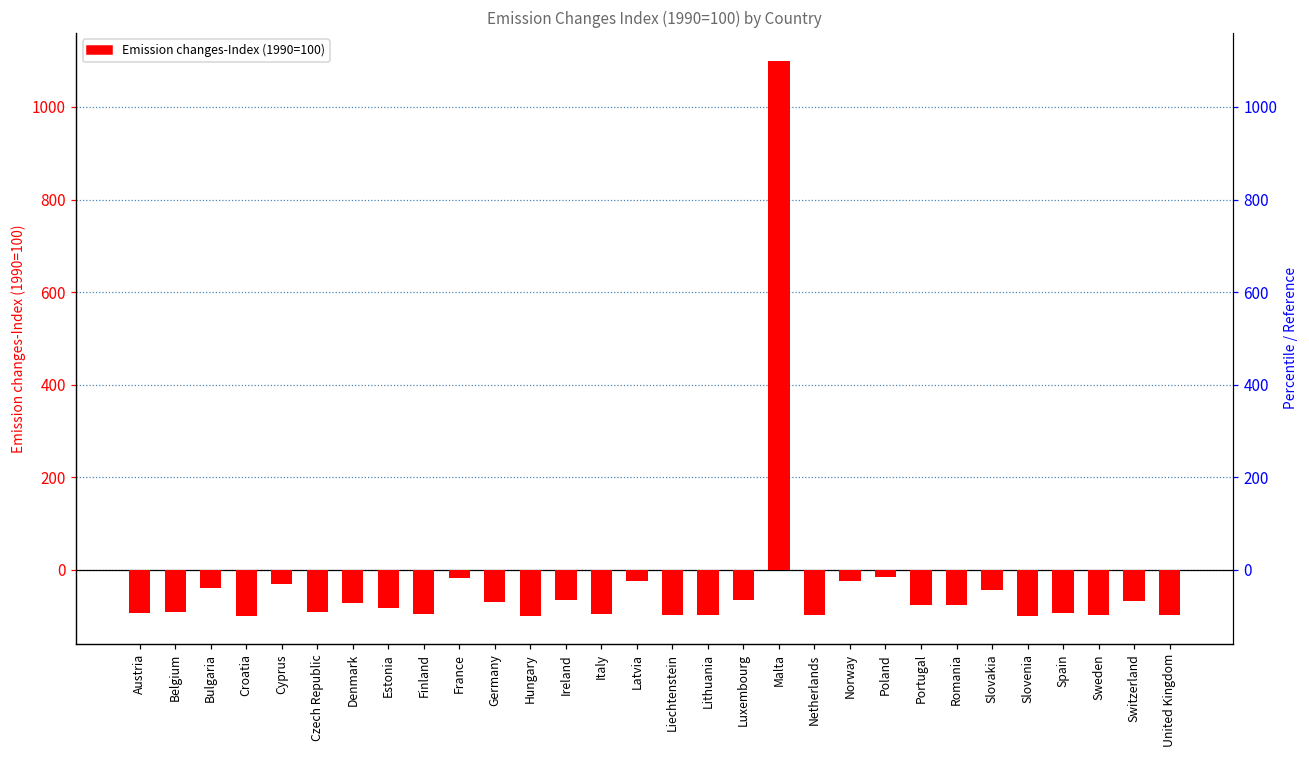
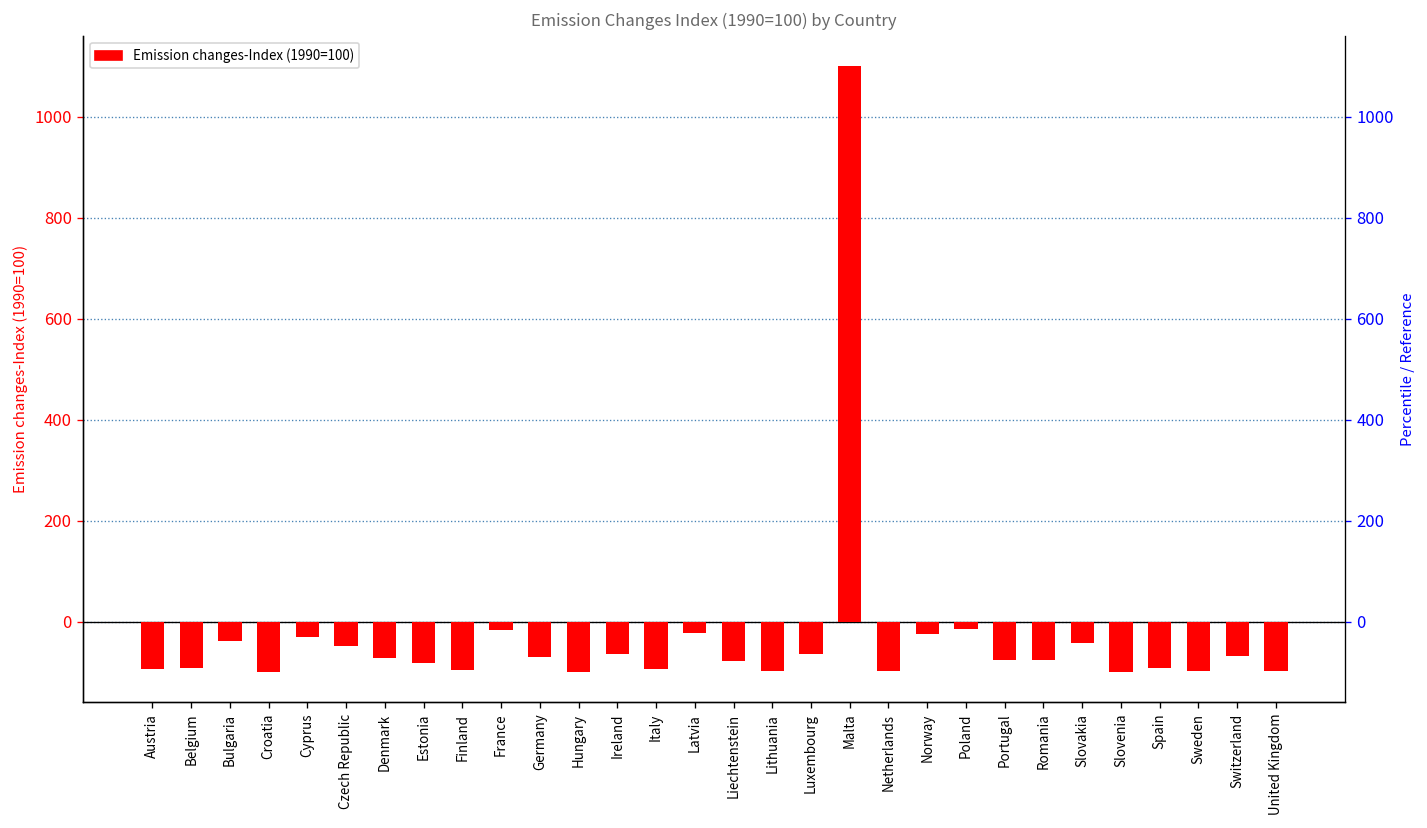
Czech Republic: -90 -> -50
Liechtenstein: -100 -> -80
